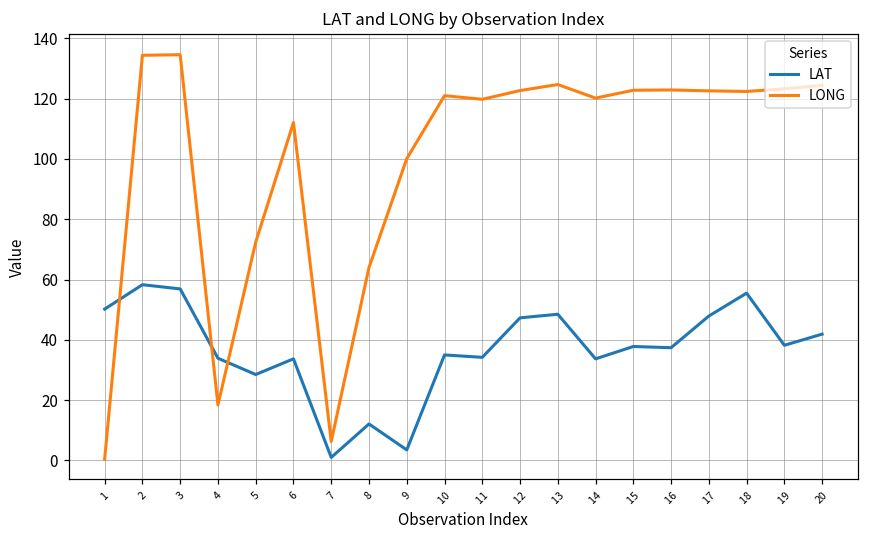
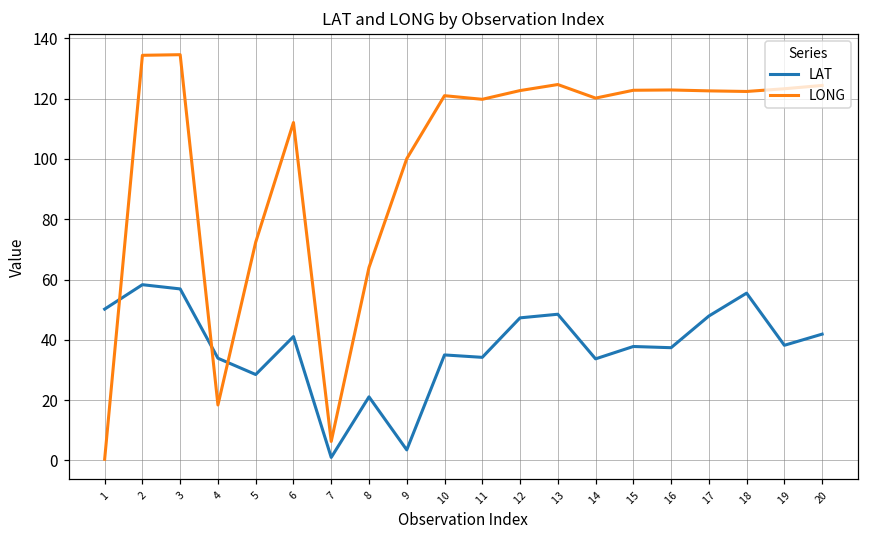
LAT, 6: 34 -> 41
LAT, 8: 12 -> 21
